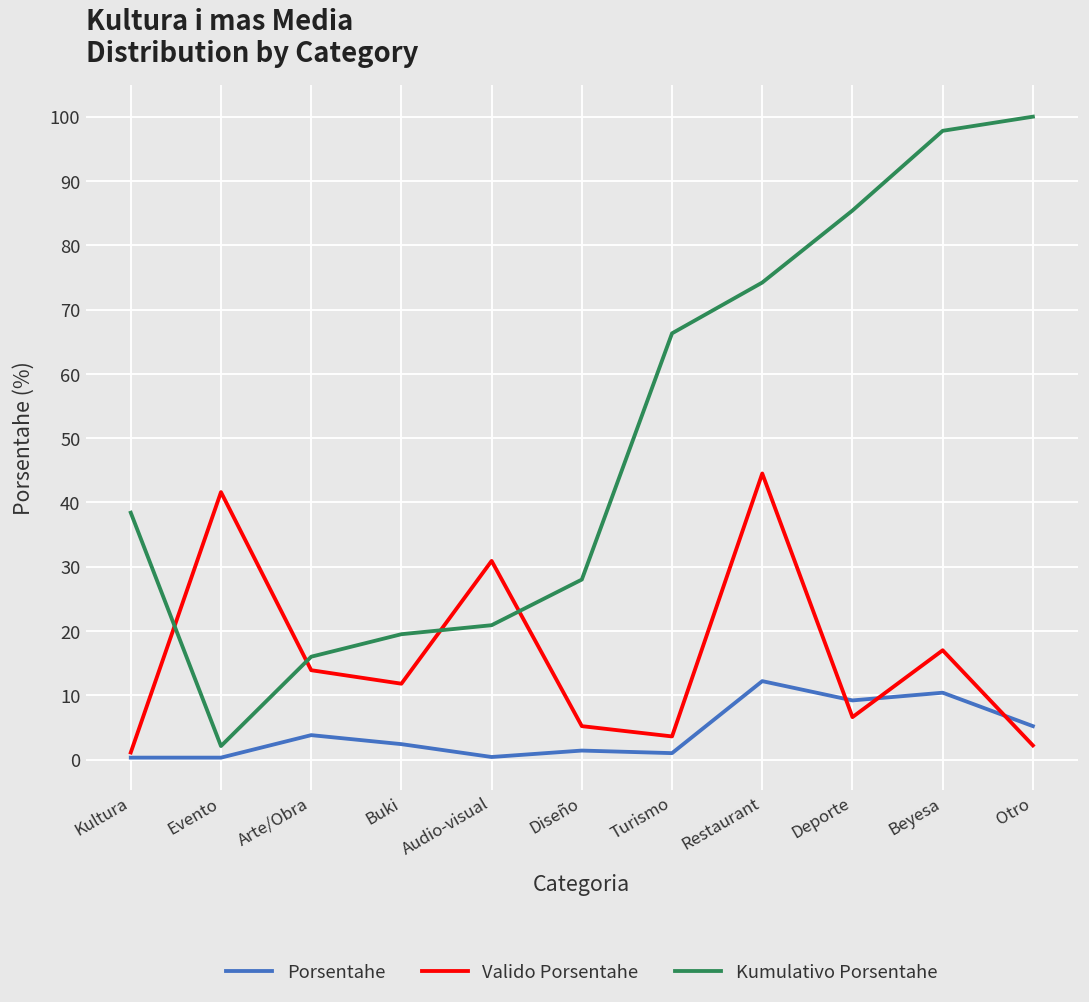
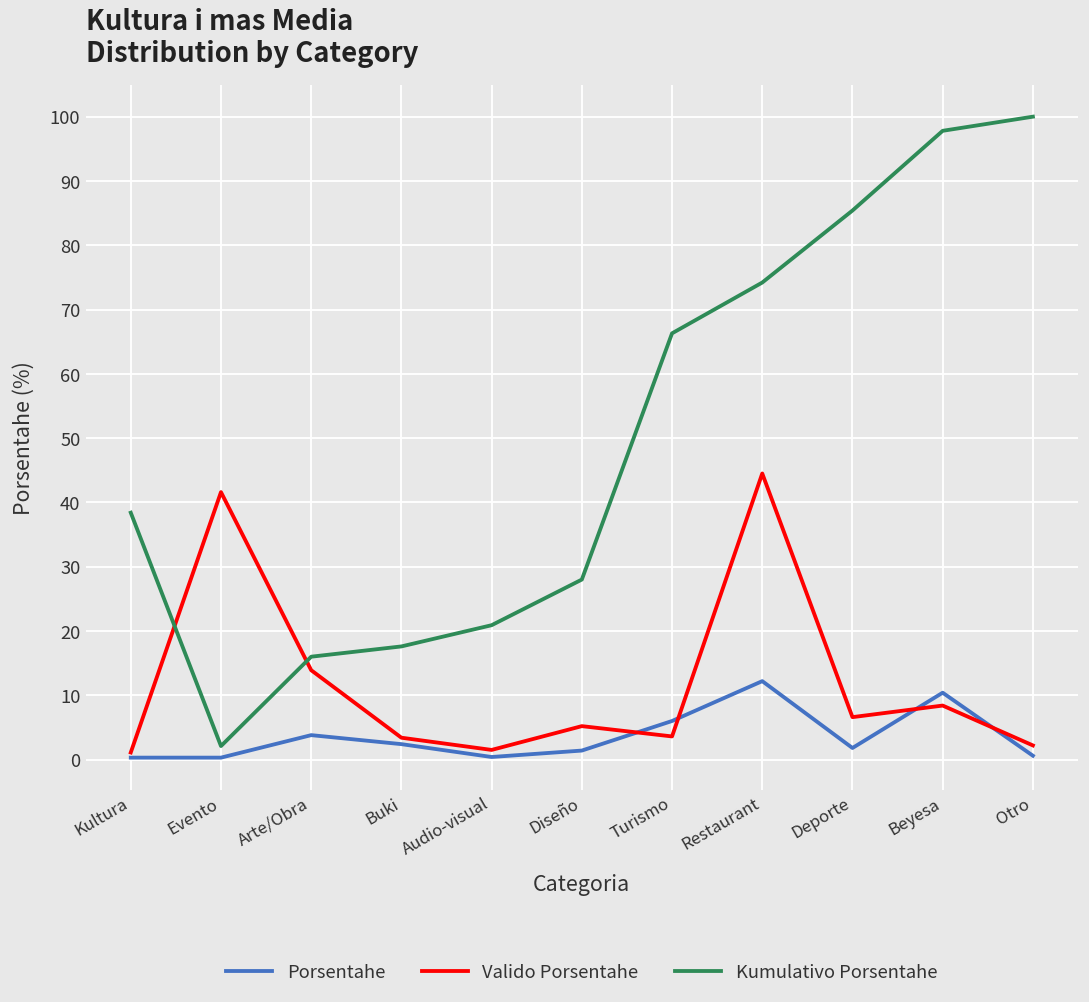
Valido Porsentahe, Buki: 12 -> 3
Kumulativo Porsentahe, Buki: 20 -> 18
Valido Porsentahe, Audio-visual: 31 -> 2
Porsentahe, Turismo: 1 -> 6
Porsentahe, Deporte: 9 -> 2
Valido Porsentahe, Beyesa: 17 -> 8
Porsentahe, Otro: 5 -> 1
